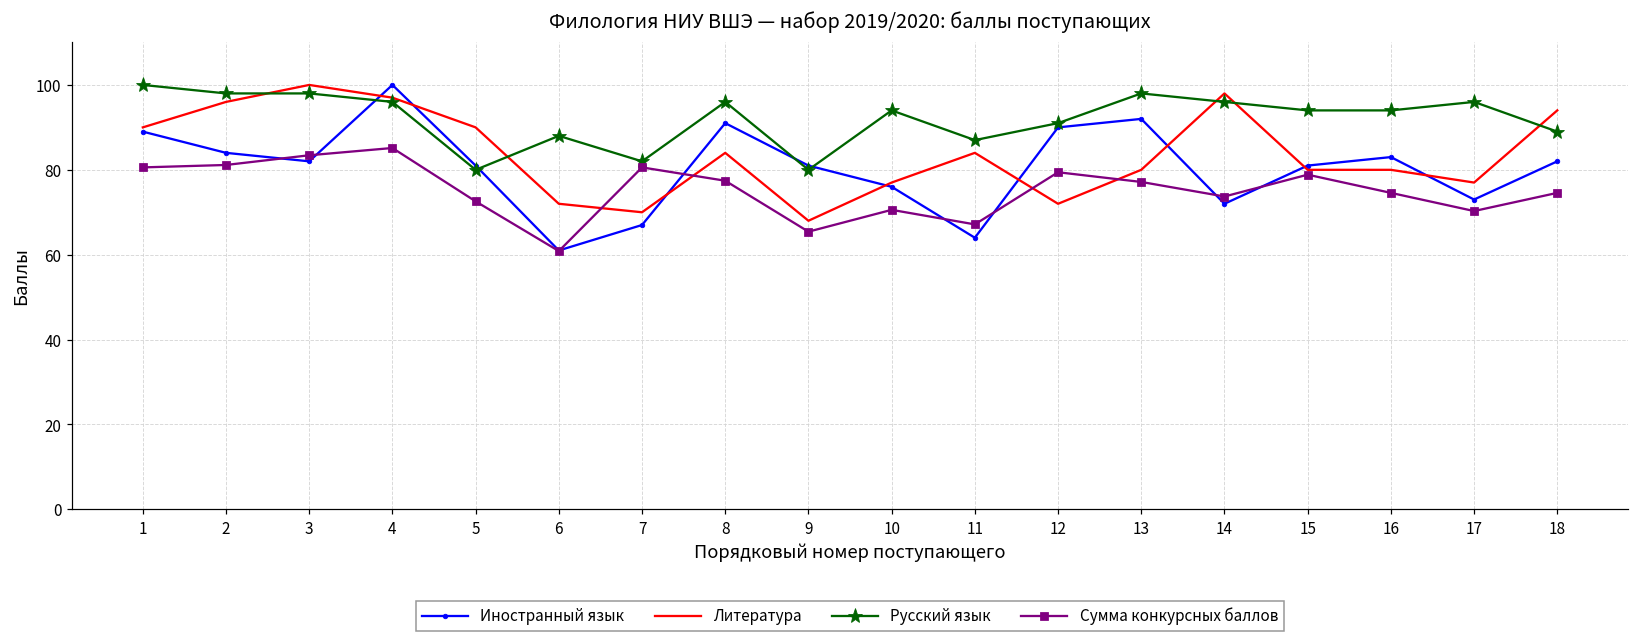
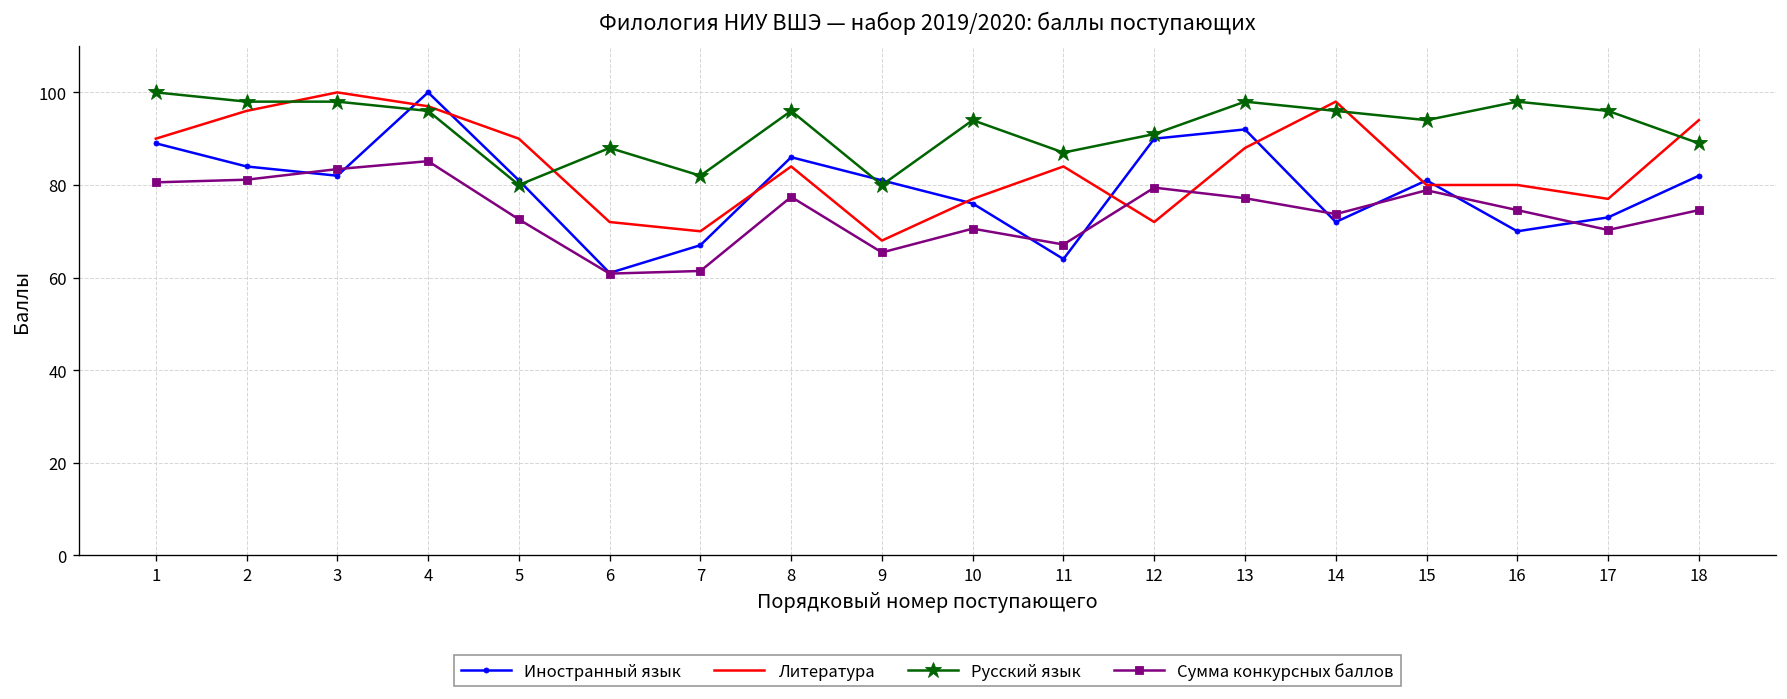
Сумма конкурсных баллов, 7: 81 -> 61
Иностранный язык, 8: 91 -> 86
Литература, 13: 80 -> 88
Иностранный язык, 16: 83 -> 70
Русский язык, 16: 94 -> 98
